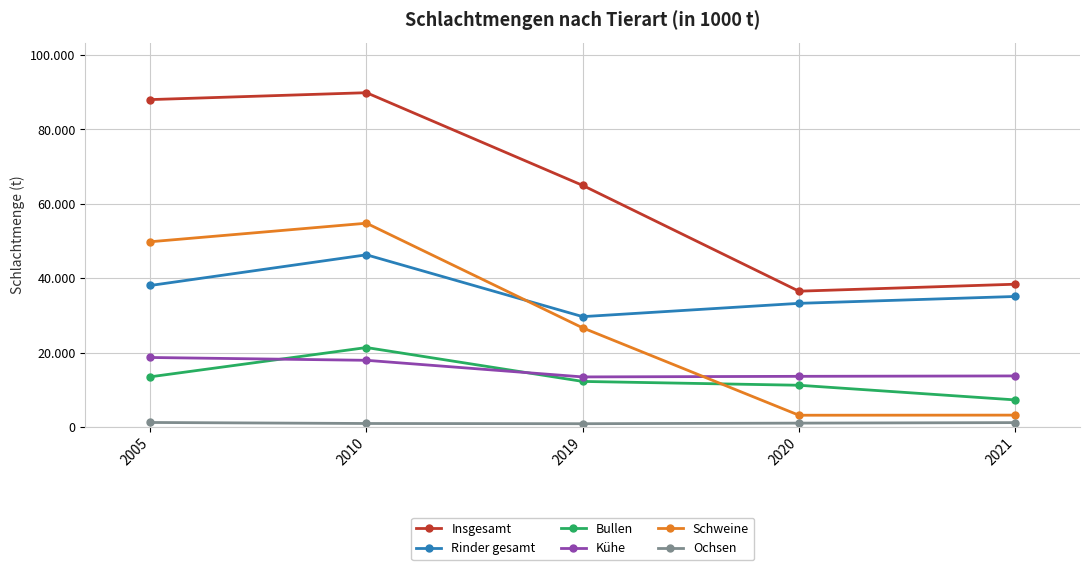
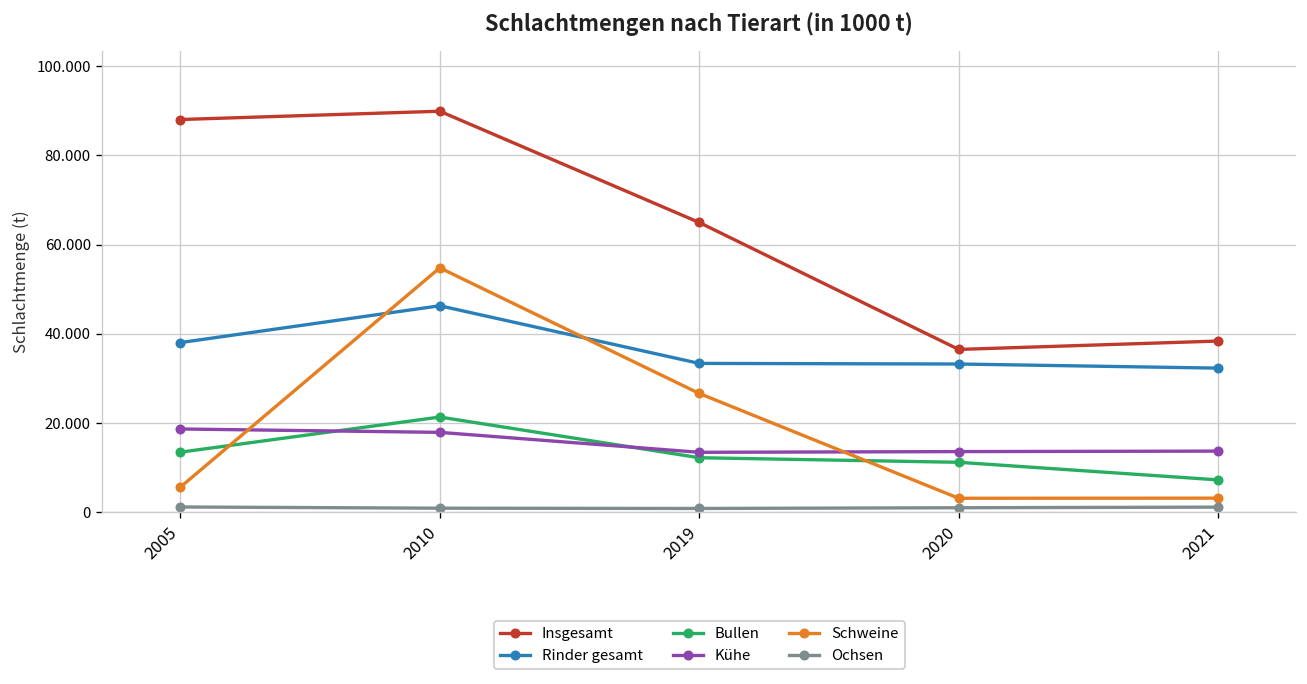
Schweine, 2005: 50 -> 6
Rinder gesamt, 2019: 30 -> 33
Rinder gesamt, 2021: 35 -> 32
